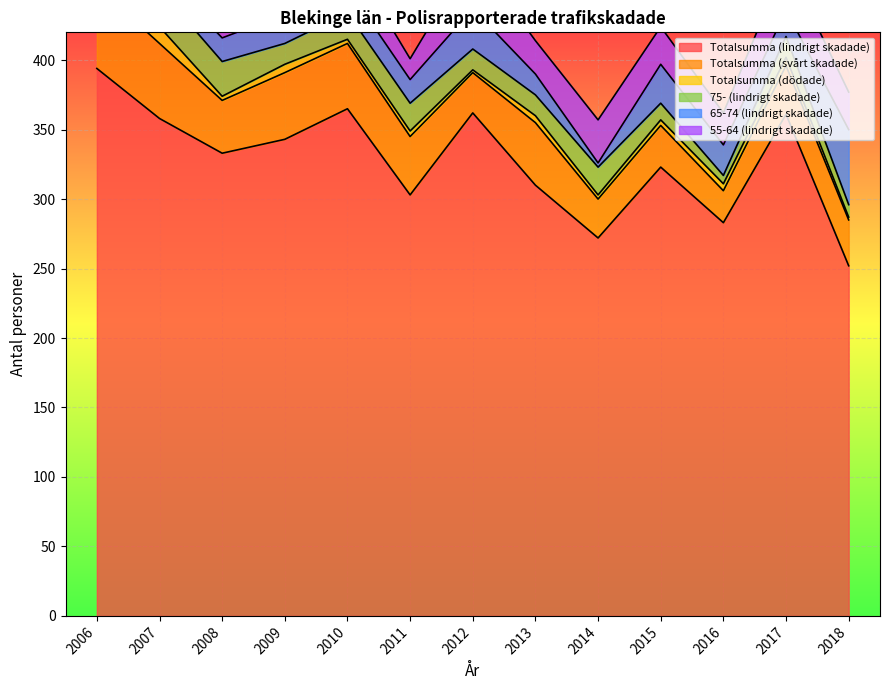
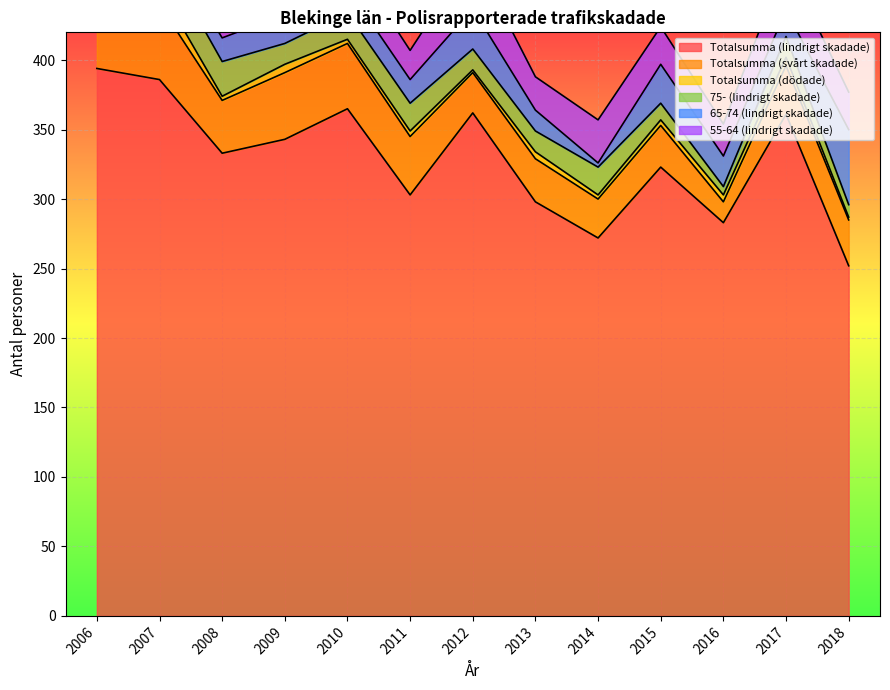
Totalsumma (lindrigt skadade), 2007: 358 -> 386
55-64 (lindrigt skadade), 2011: 15 -> 21
Totalsumma (lindrigt skadade), 2013: 310 -> 298
Totalsumma (svårt skadade), 2013: 45 -> 31
Totalsumma (svårt skadade), 2016: 23 -> 15
